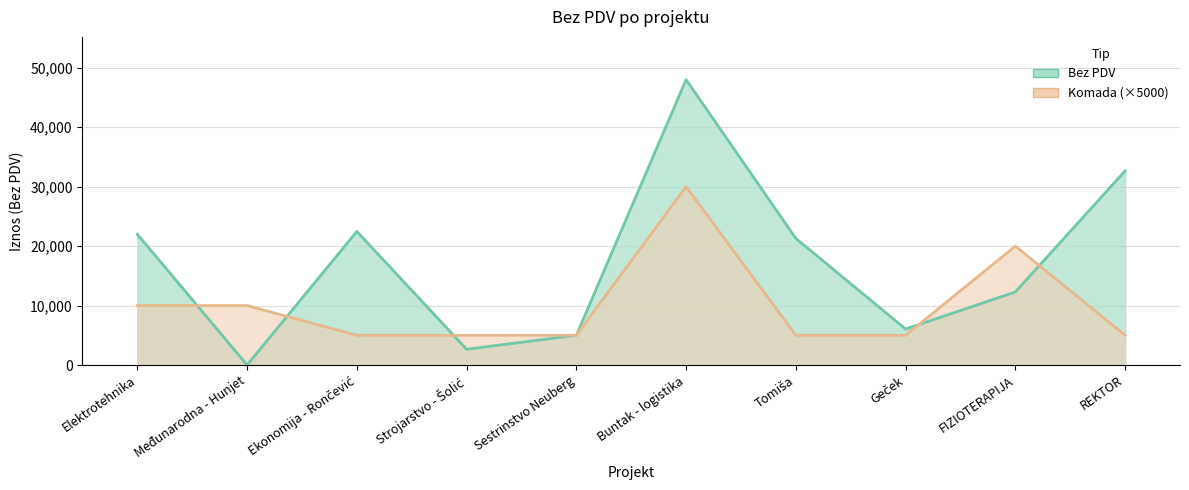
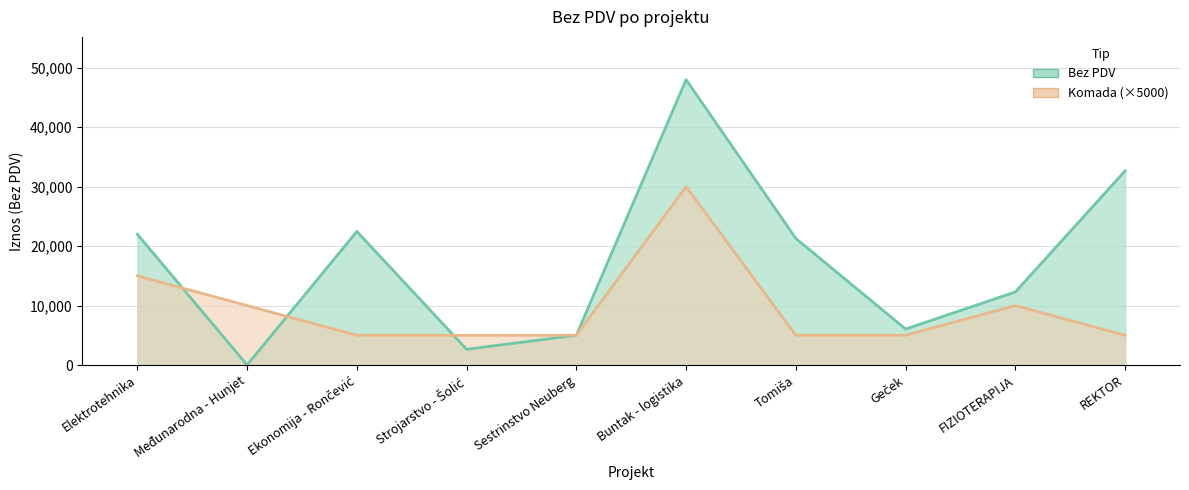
Komada (×5000), Elektrotehnika: 10,000 -> 15,000
Komada (×5000), FIZIOTERAPIJA: 20,000 -> 10,000
